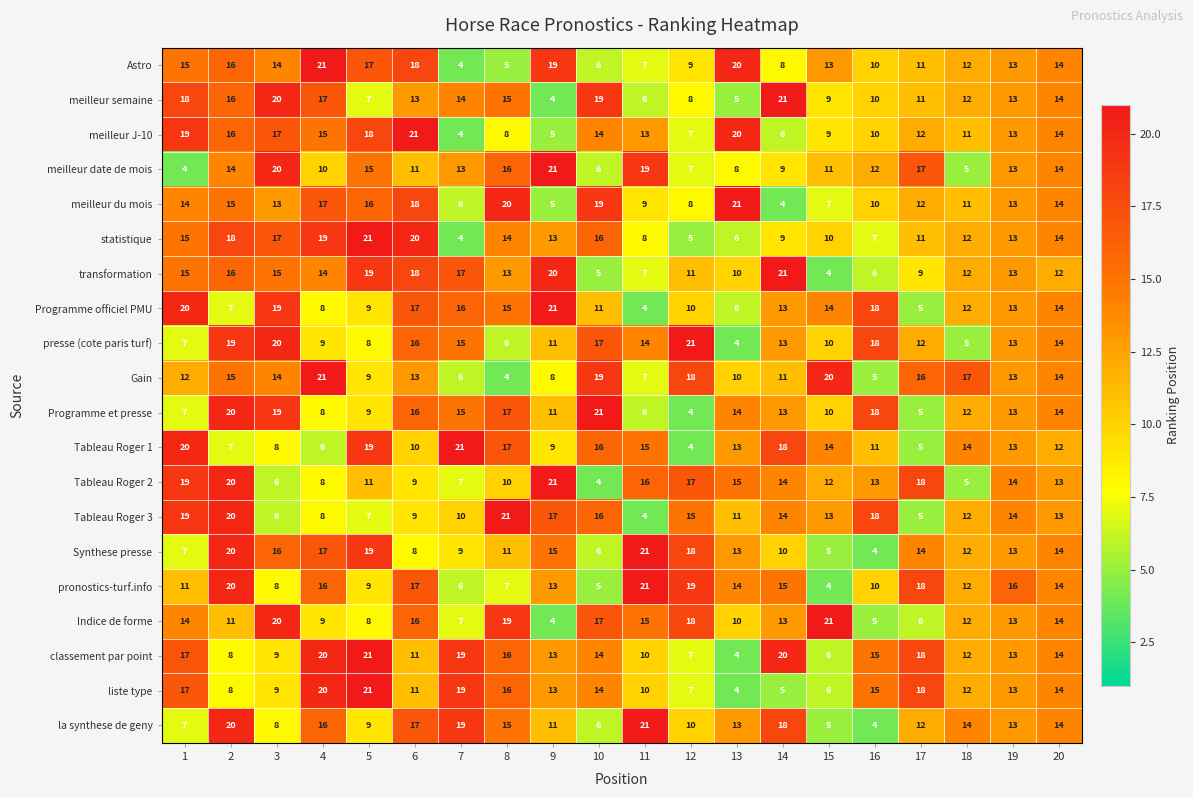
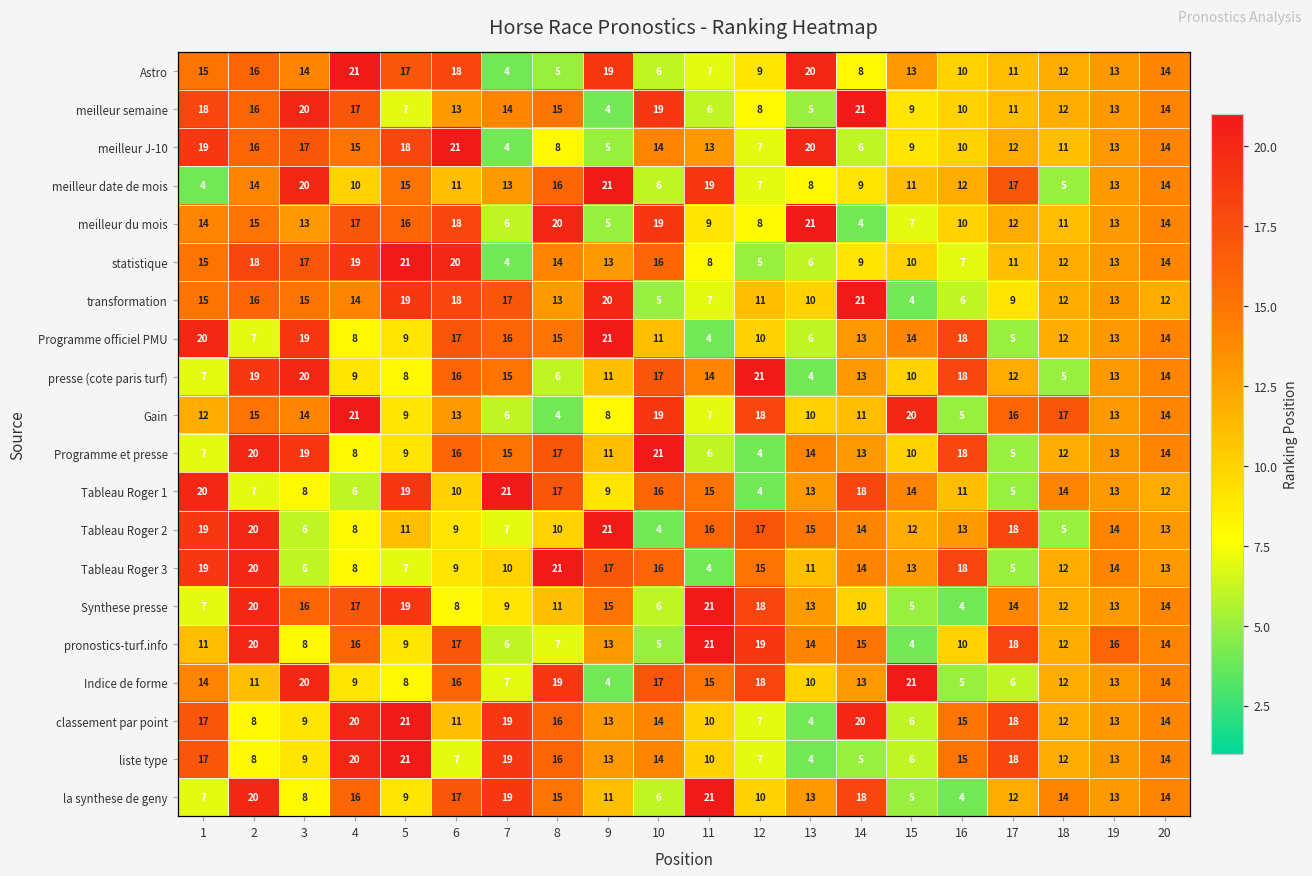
liste type, 6: 11 -> 7
